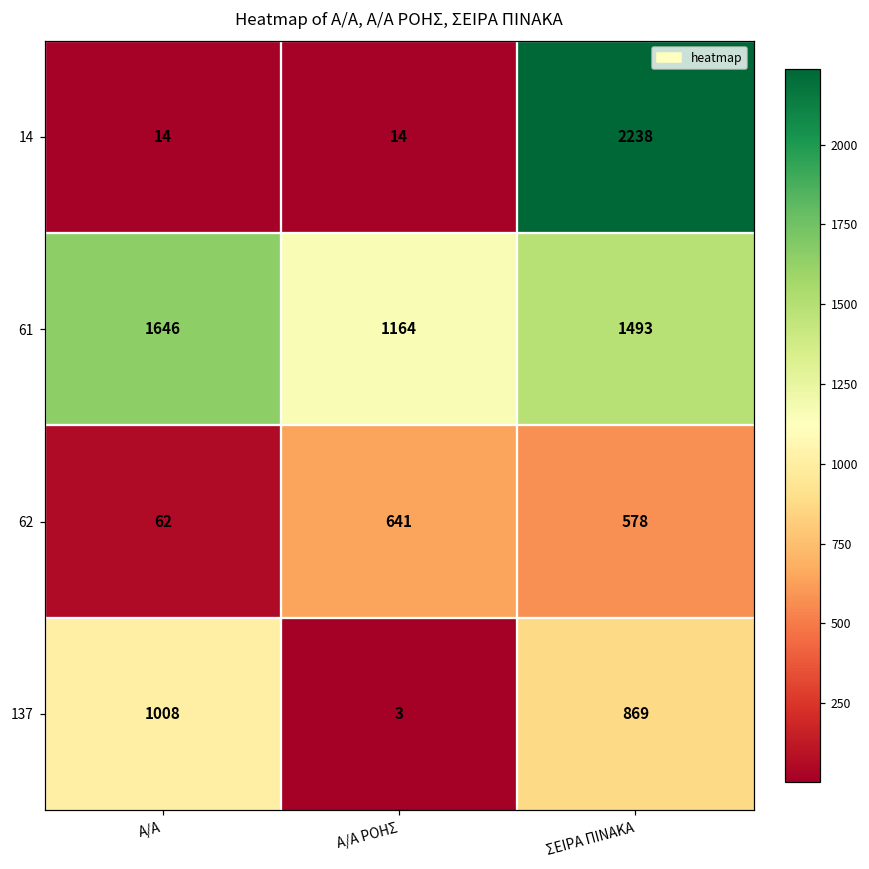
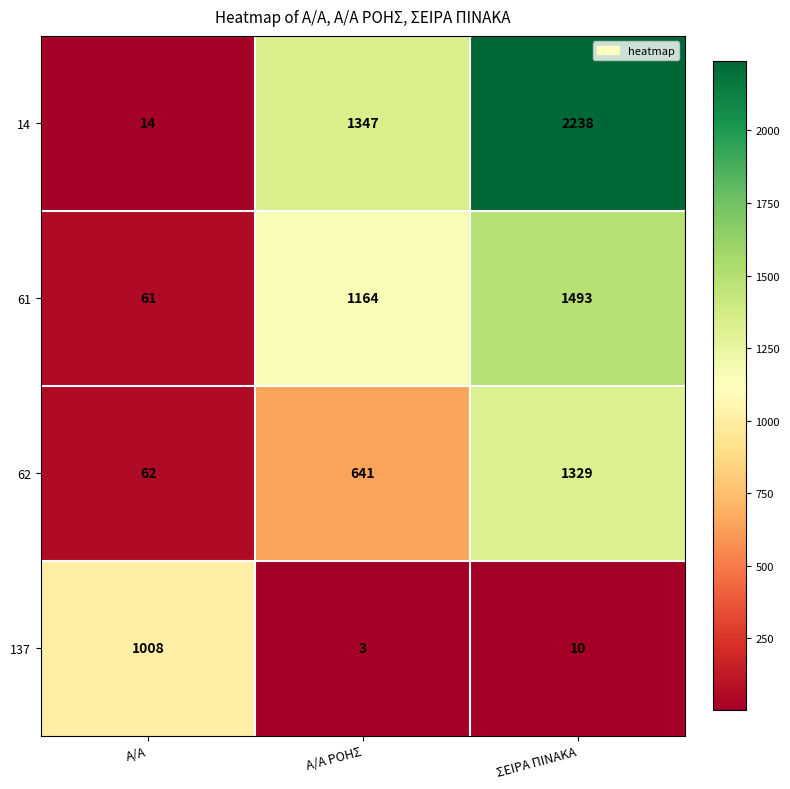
14, Α/Α ΡΟΗΣ: 14 -> 1347
61, Α/Α: 1646 -> 61
62, ΣΕΙΡΑ ΠΙΝΑΚΑ: 578 -> 1329
137, ΣΕΙΡΑ ΠΙΝΑΚΑ: 869 -> 10
